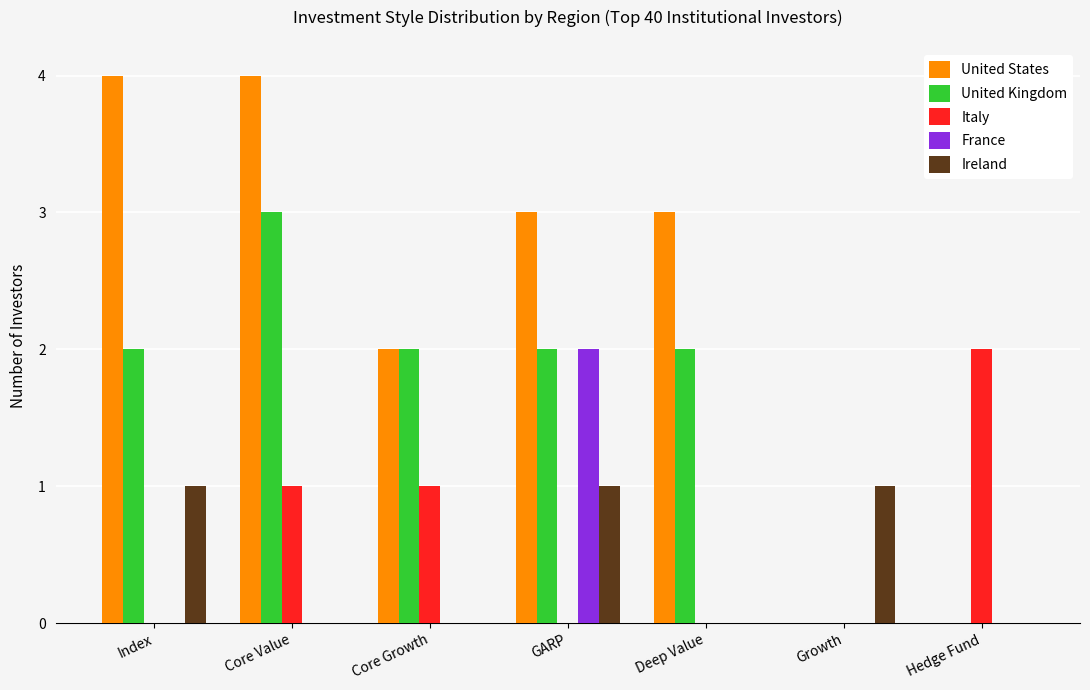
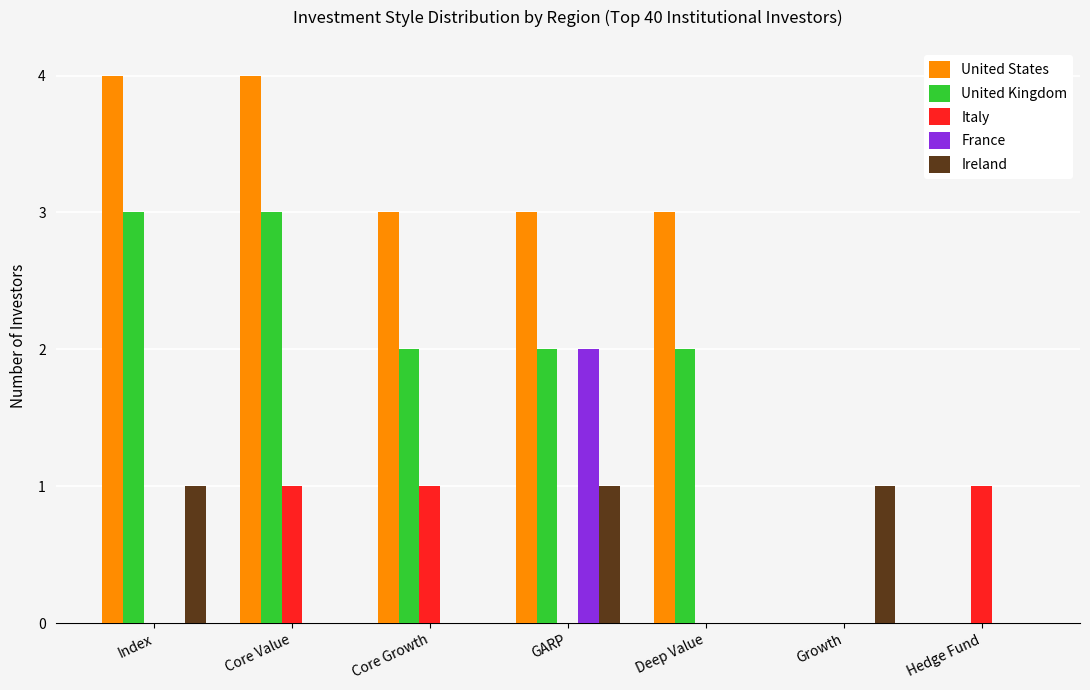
United Kingdom, Index: 2 -> 3
United States, Core Growth: 2 -> 3
Italy, Hedge Fund: 2 -> 1
